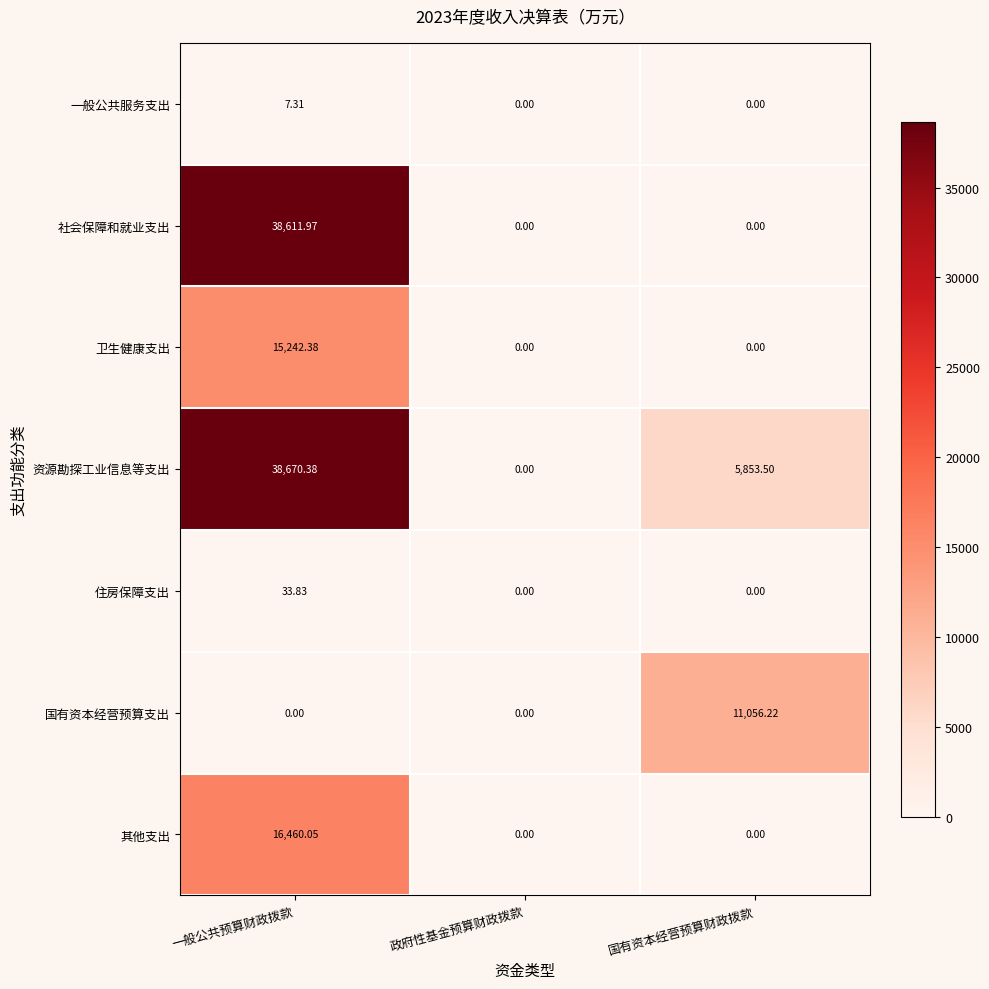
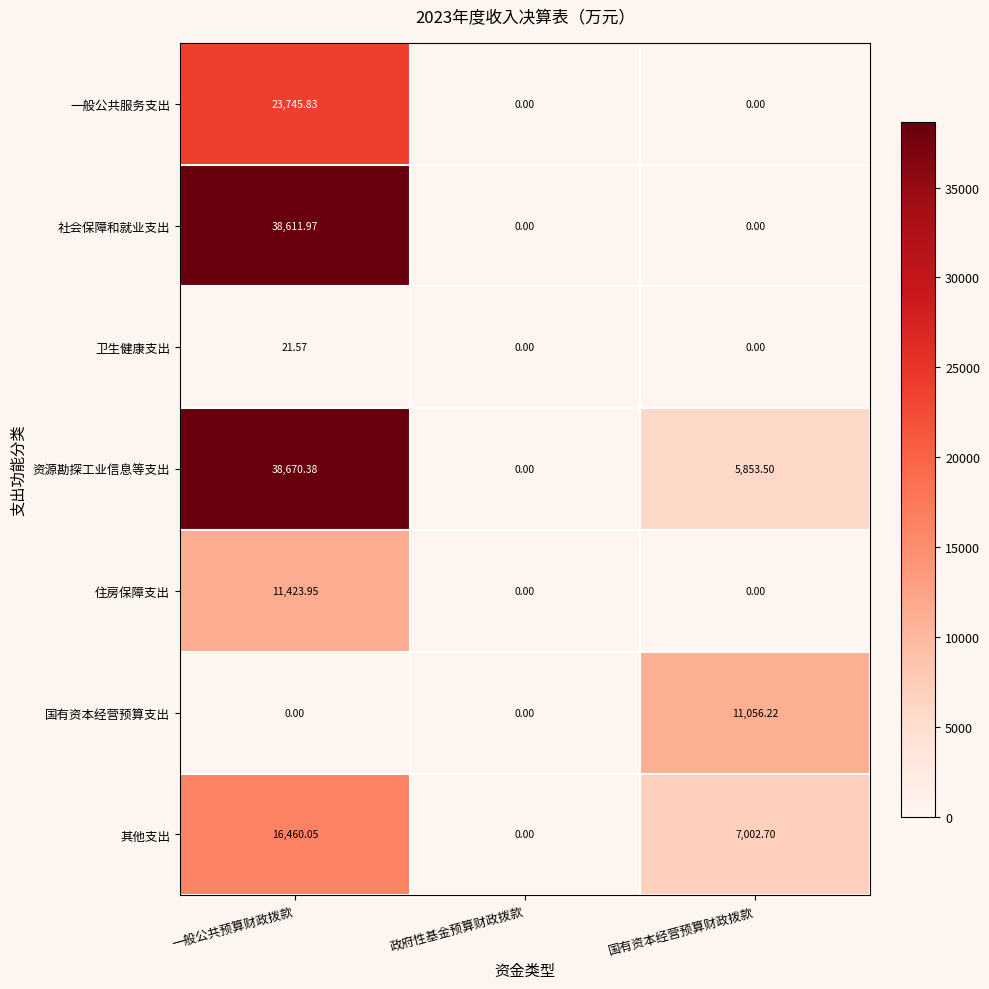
一般公共服务支出, 一般公共预算财政拨款: 7.31 -> 23,745.83
卫生健康支出, 一般公共预算财政拨款: 15,242.38 -> 21.57
住房保障支出, 一般公共预算财政拨款: 33.83 -> 11,423.95
其他支出, 国有资本经营预算财政拨款: 0.00 -> 7,002.70
